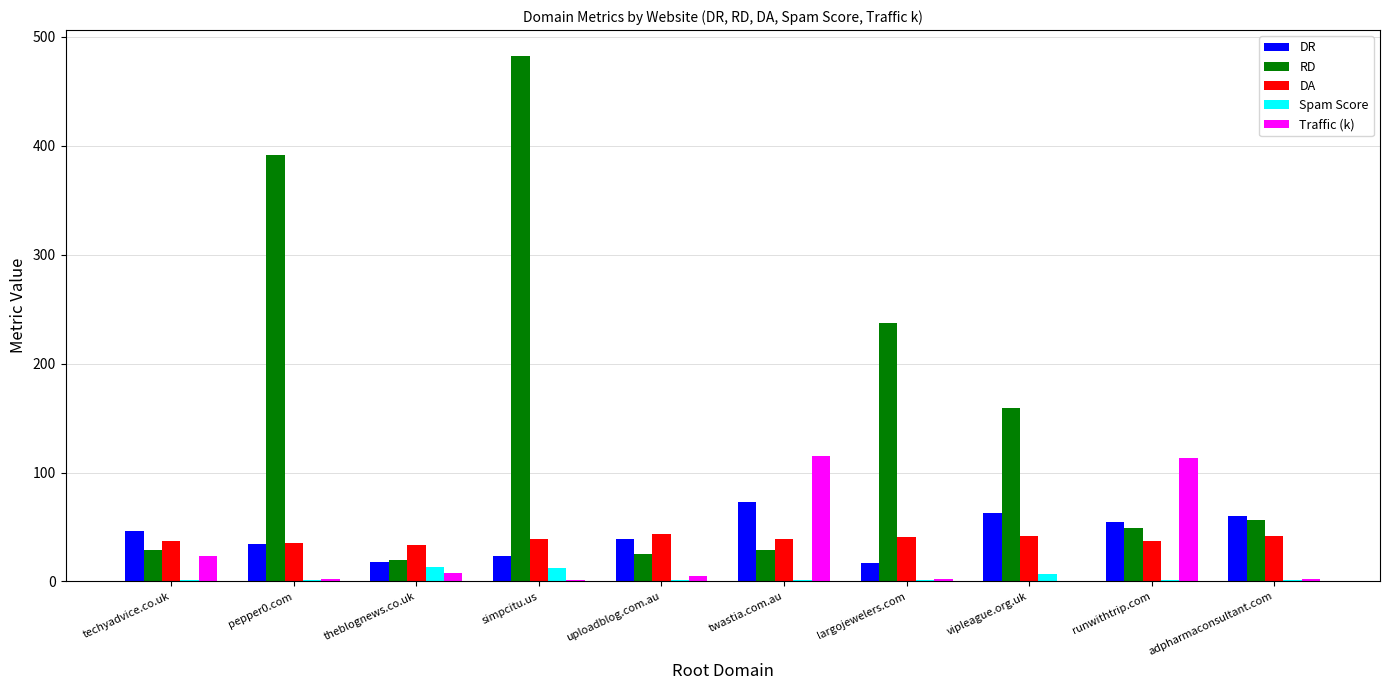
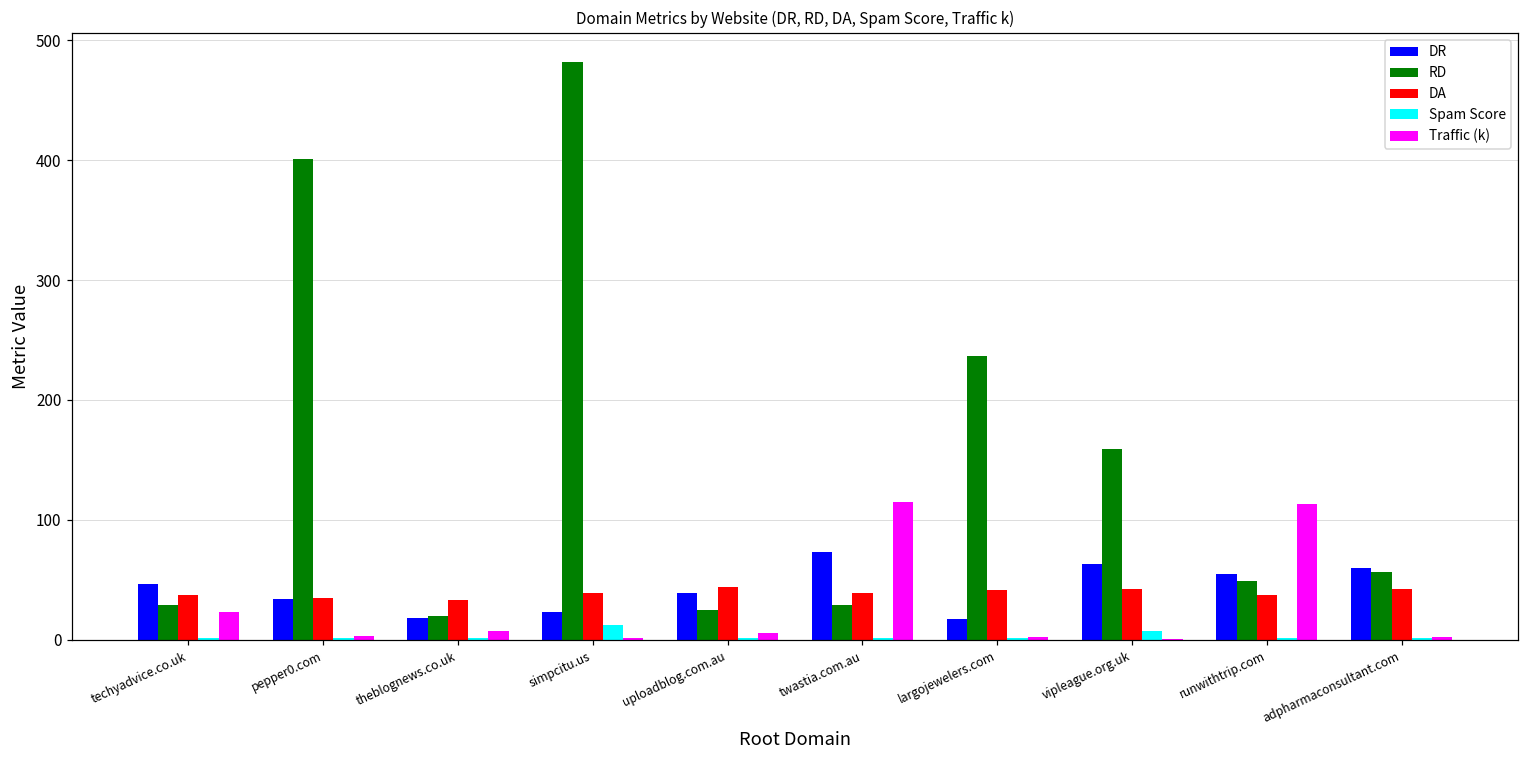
RD, pepper0.com: 391 -> 401
Spam Score, theblognews.co.uk: 13 -> 1
